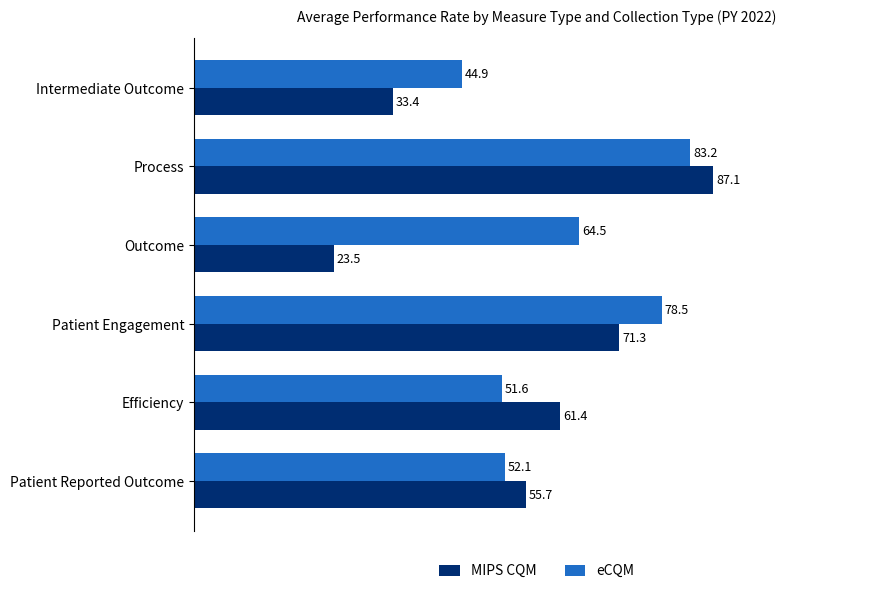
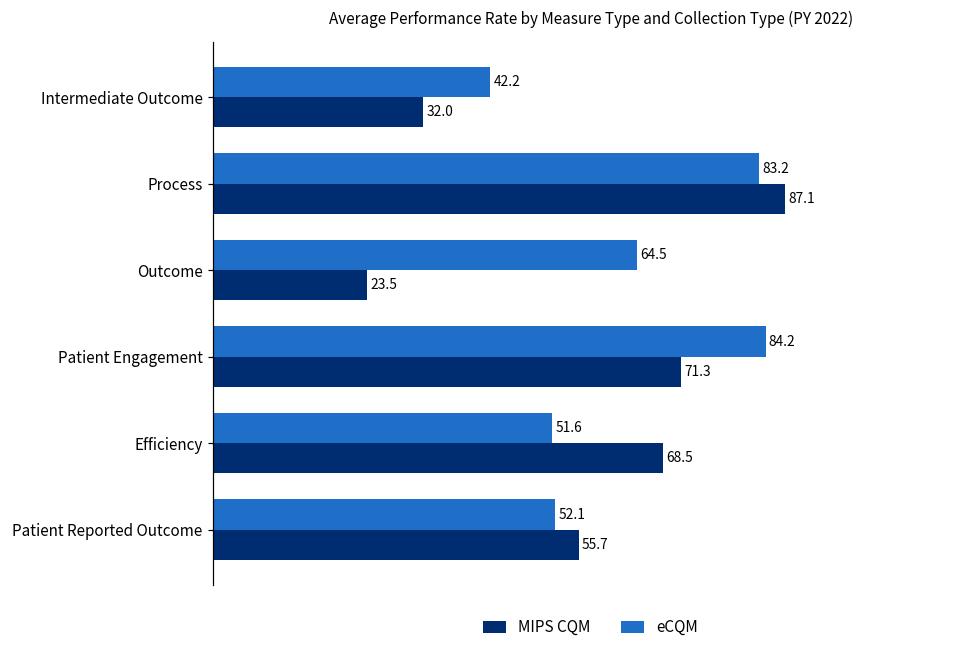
eCQM, Intermediate Outcome: 44.9 -> 42.2
MIPS CQM, Intermediate Outcome: 33.4 -> 32.0
eCQM, Patient Engagement: 78.5 -> 84.2
MIPS CQM, Efficiency: 61.4 -> 68.5
